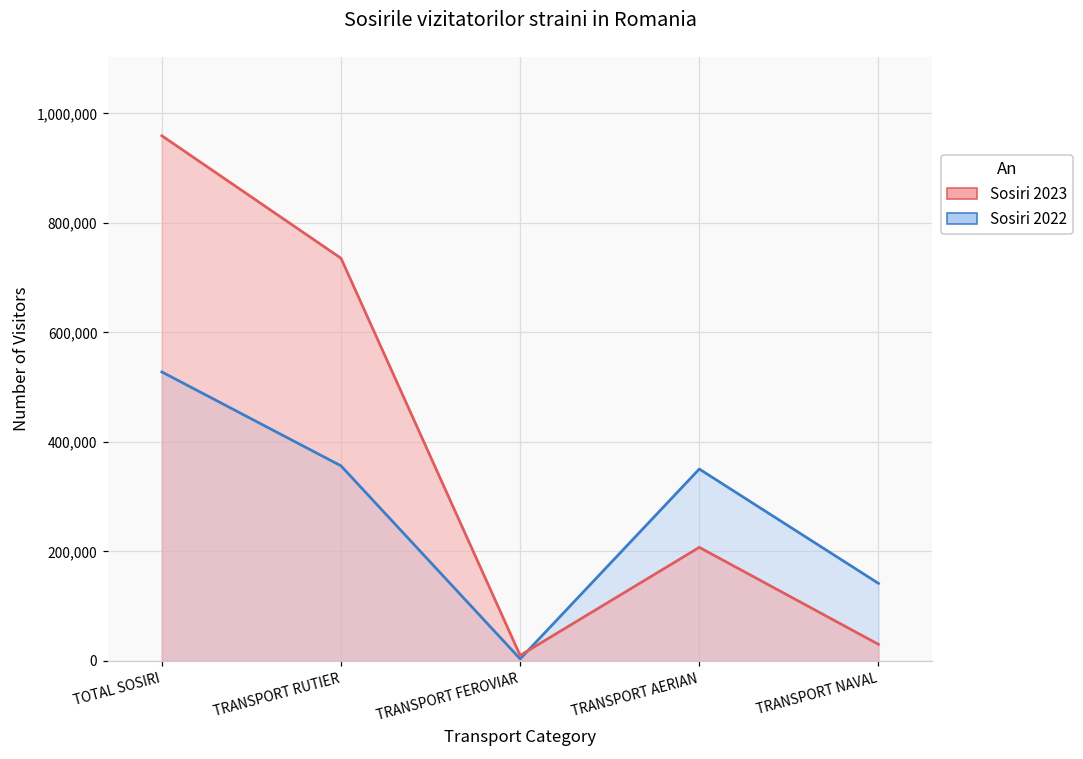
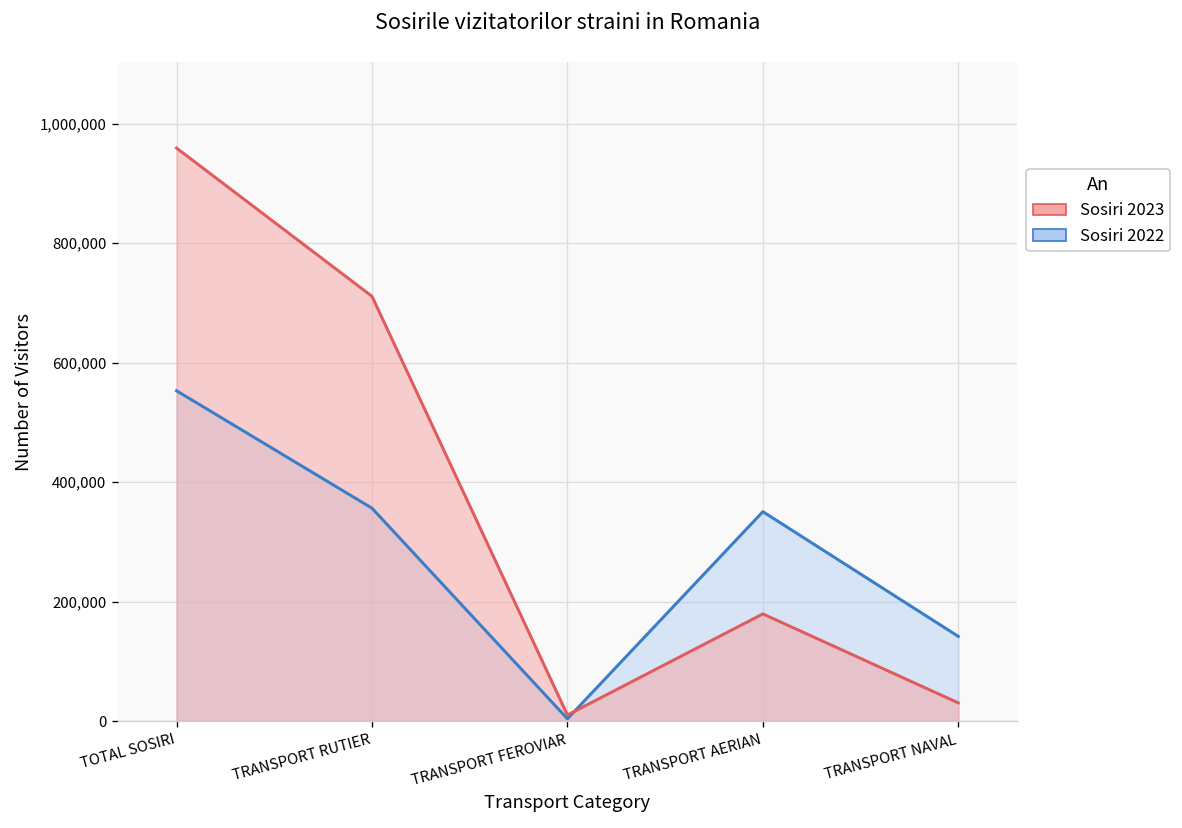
Sosiri 2022, TOTAL SOSIRI: 530,000 -> 550,000
Sosiri 2023, TRANSPORT RUTIER: 740,000 -> 710,000
Sosiri 2023, TRANSPORT AERIAN: 210,000 -> 180,000
